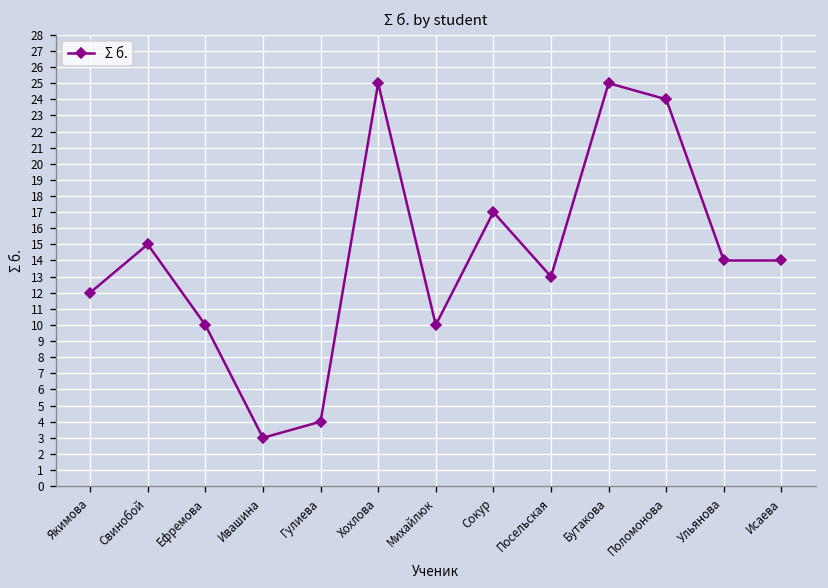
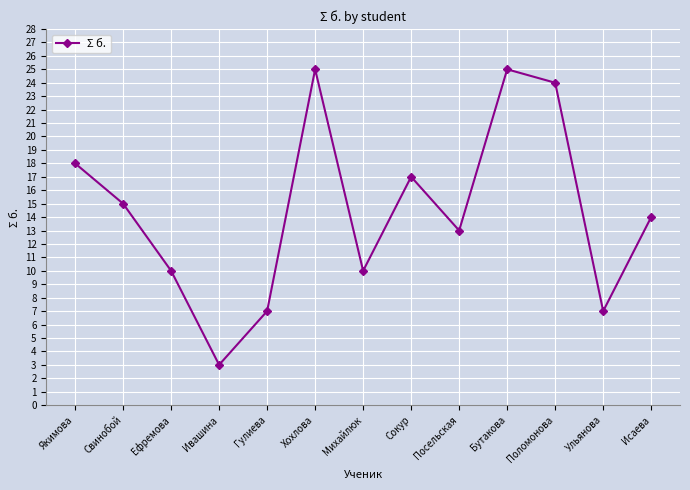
Якимова: 12 -> 18
Гулиева: 4 -> 7
Ульянова: 14 -> 7
